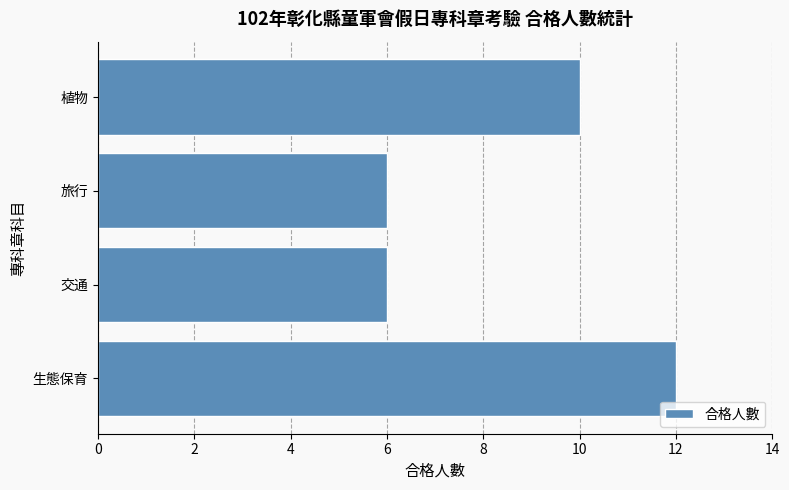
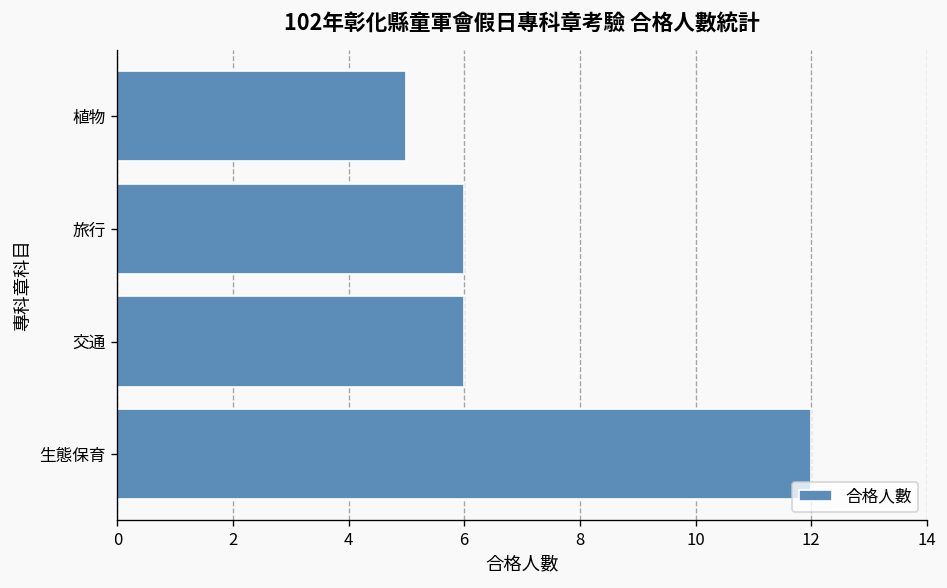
植物: 10 -> 5
